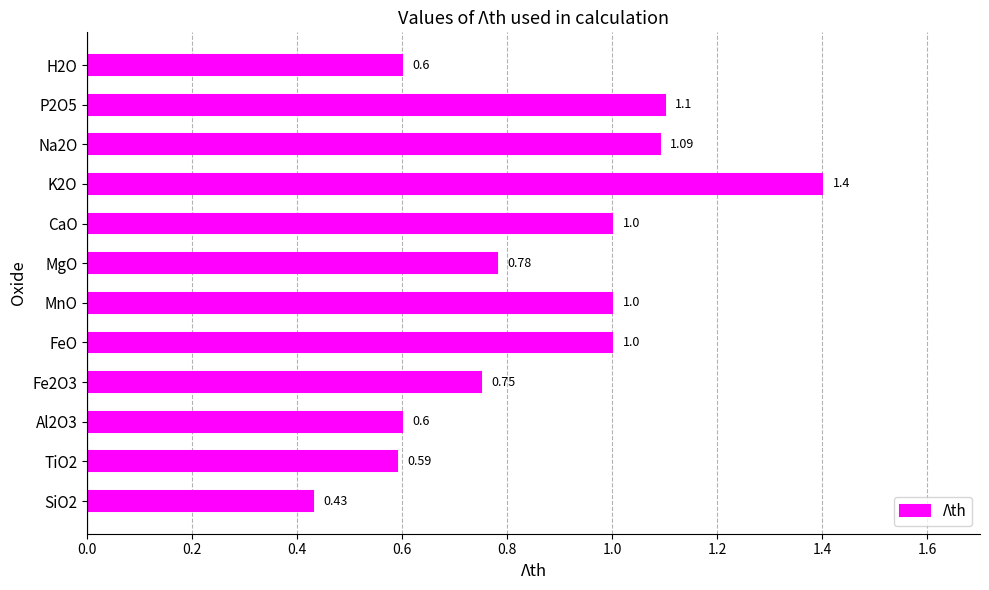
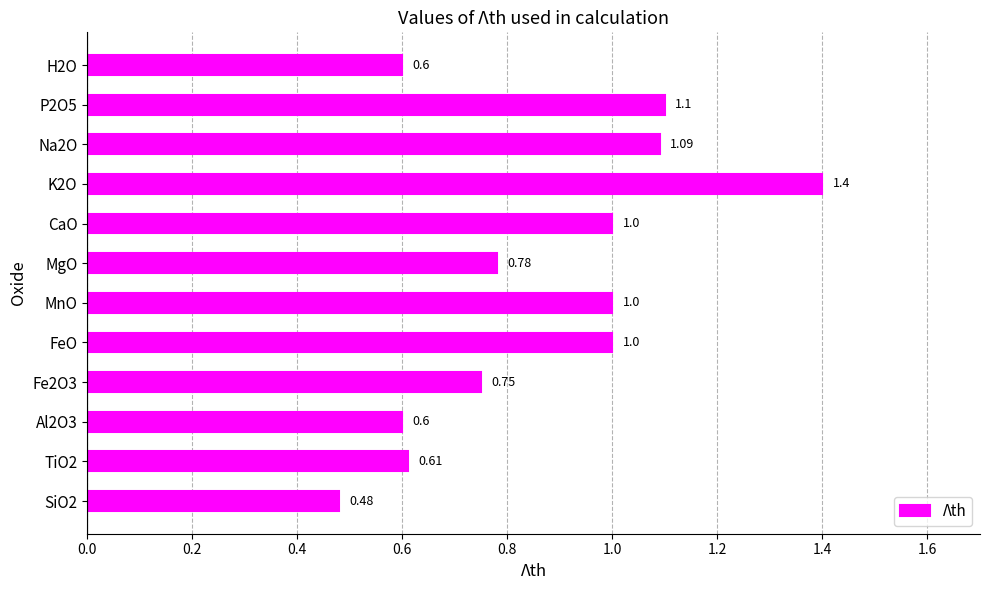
TiO2: 0.59 -> 0.61
SiO2: 0.43 -> 0.48
